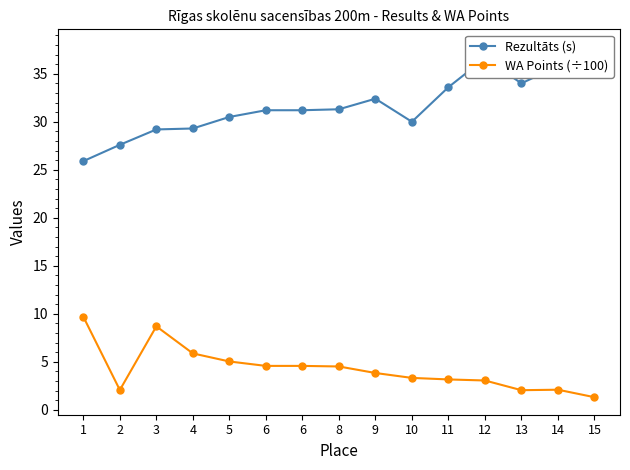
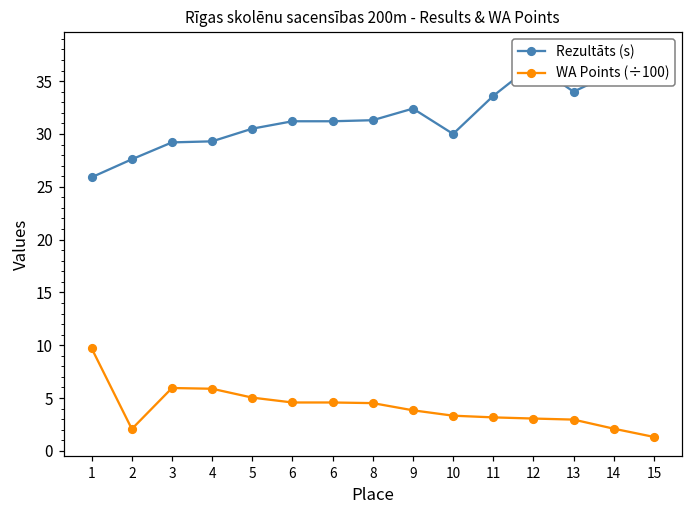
WA Points (÷100), 3: 9 -> 6
WA Points (÷100), 13: 2 -> 3
